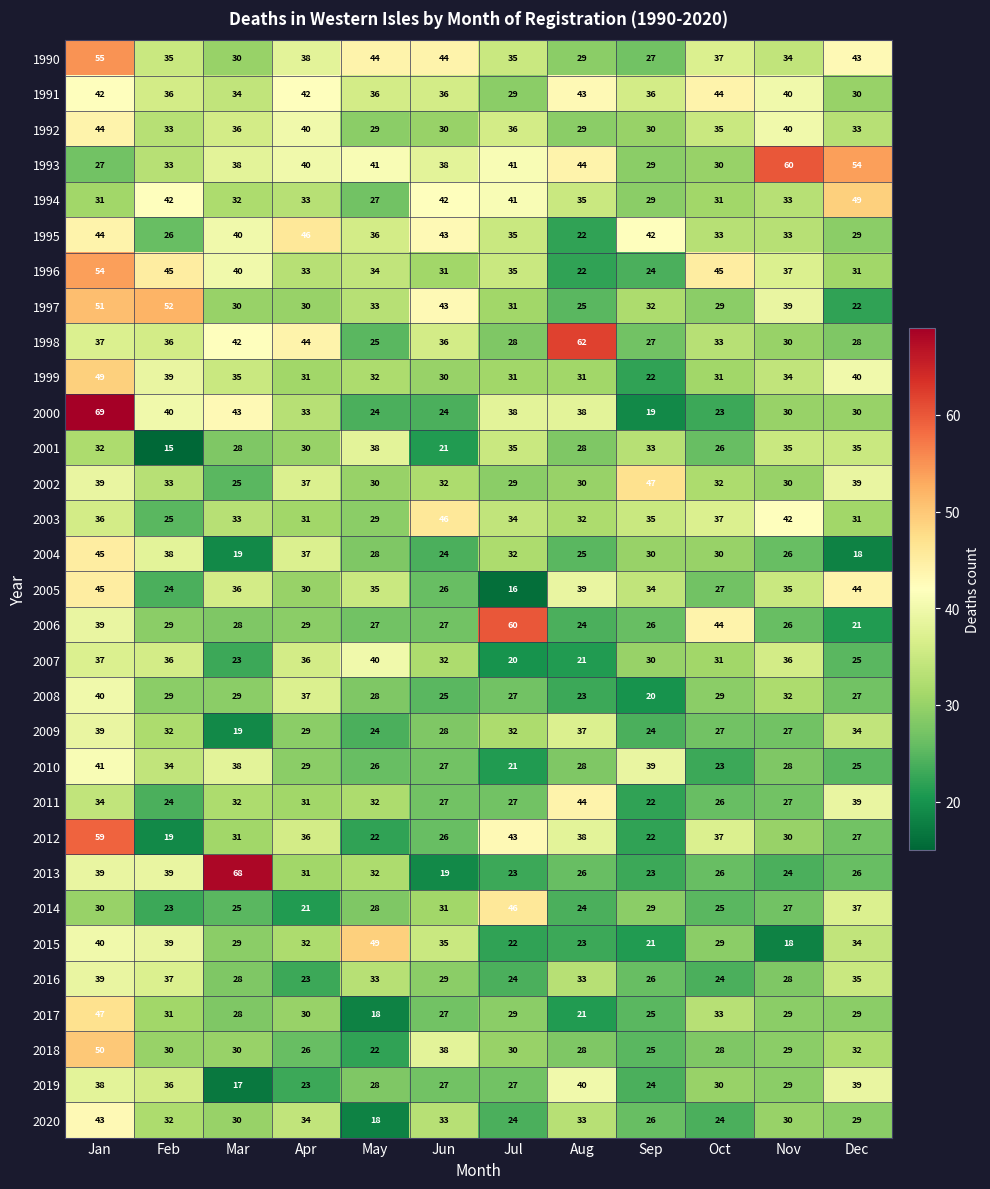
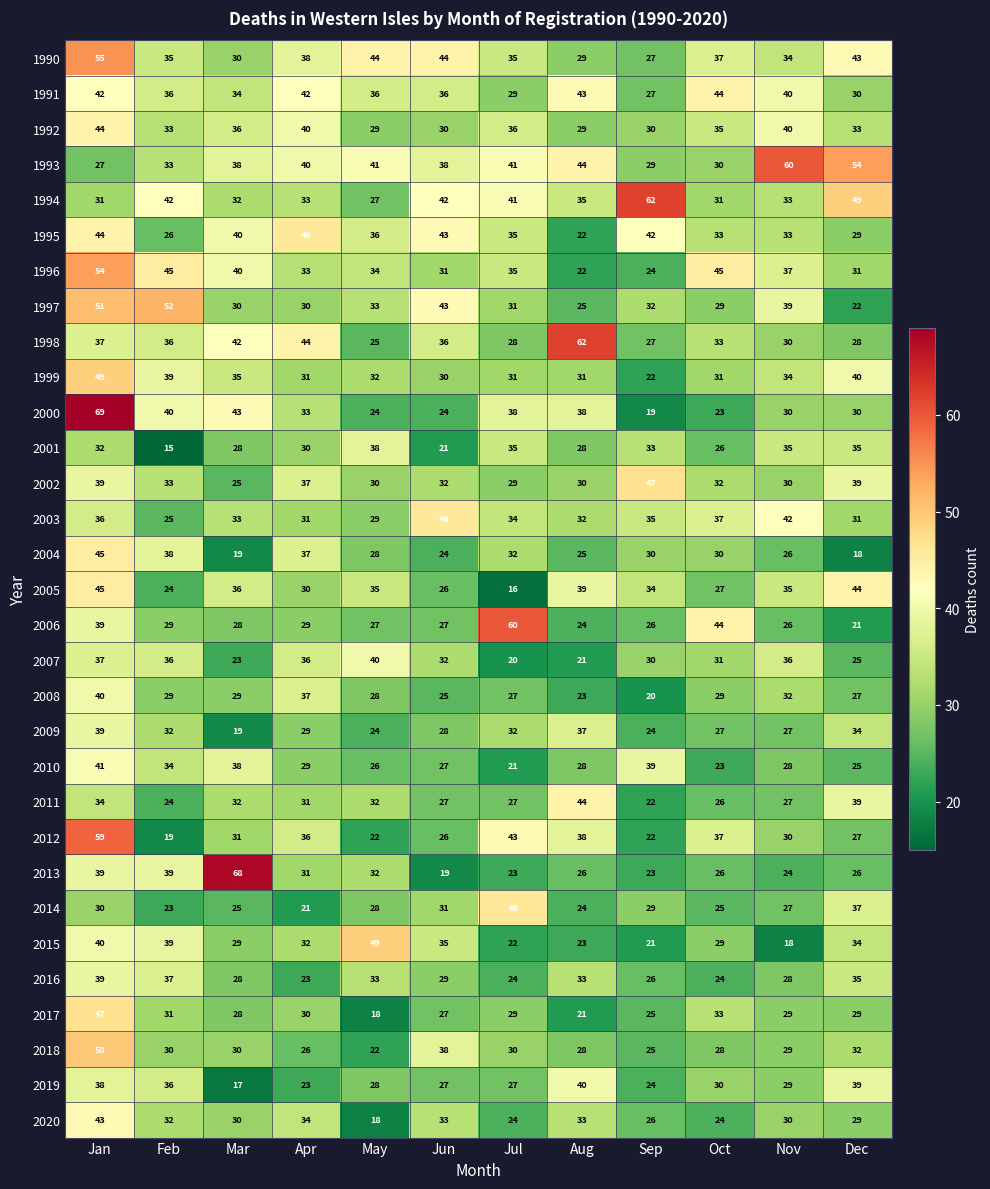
1991, Sep: 36 -> 27
1994, Sep: 29 -> 62
